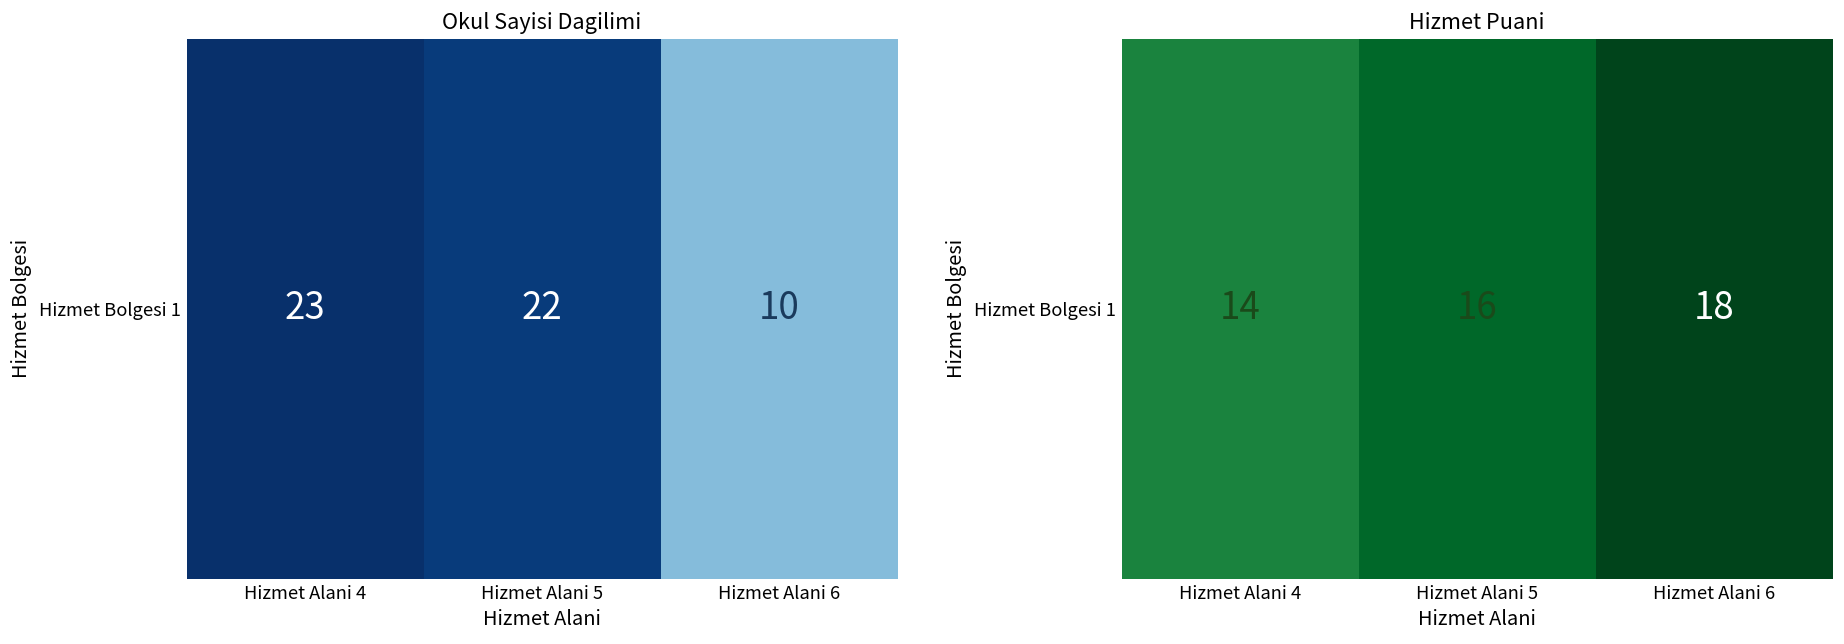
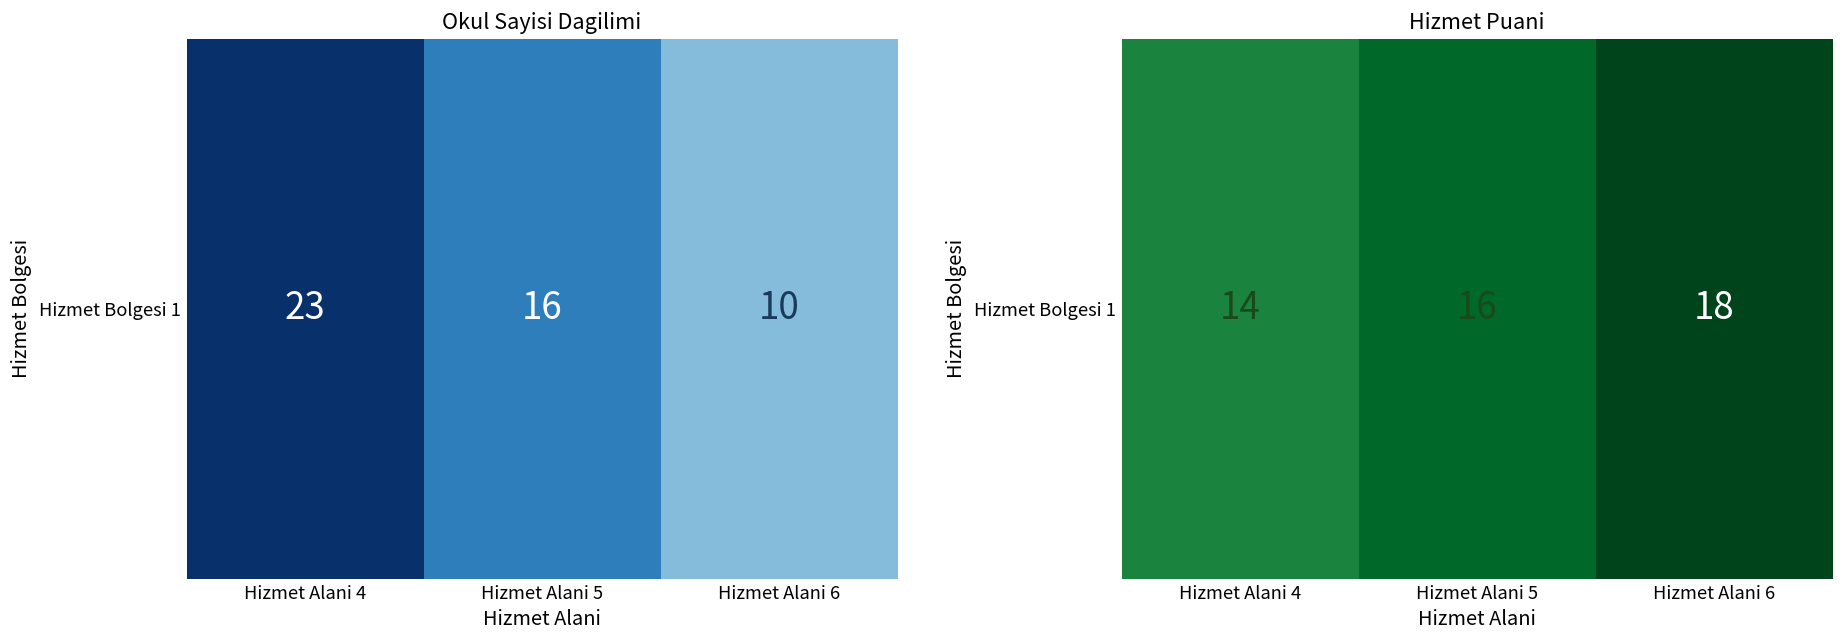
Okul Sayisi Dagilimi, Hizmet Bolgesi 1, Hizmet Alani 5: 22 -> 16
